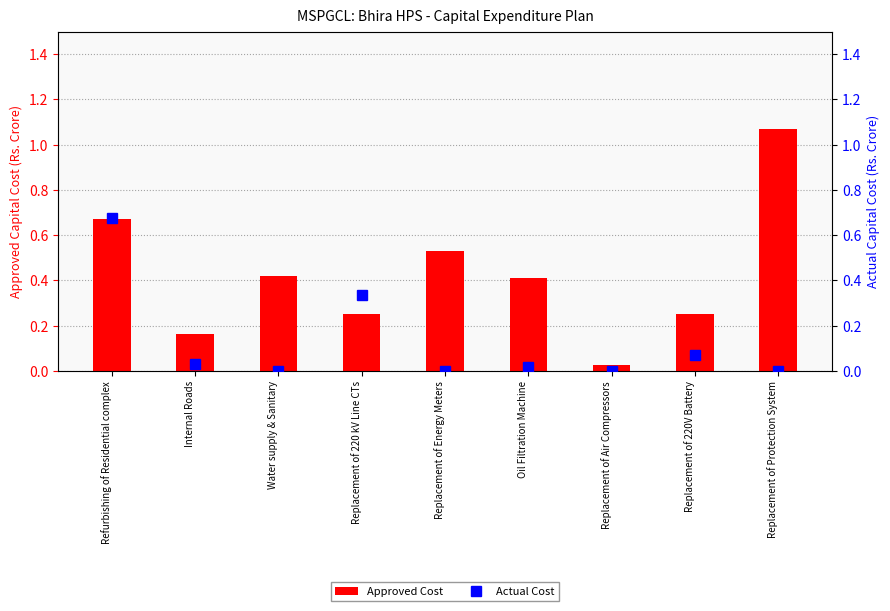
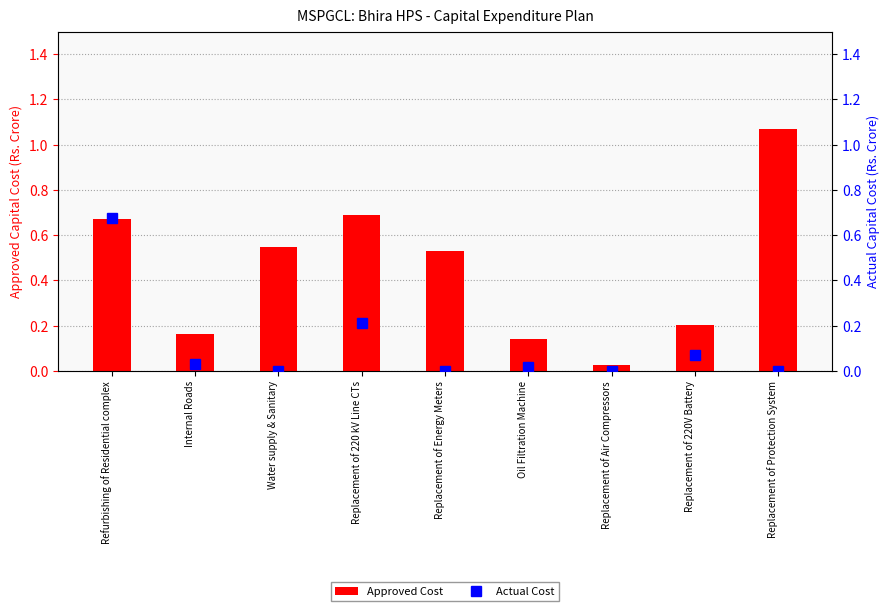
Approved Cost, Water supply & Sanitary: 0.42 -> 0.55
Approved Cost, Replacement of 220 kV Line CTs: 0.25 -> 0.69
Approved Cost, Oil Filtration Machine: 0.41 -> 0.14
Approved Cost, Replacement of 220V Battery: 0.25 -> 0.21
Actual Cost, Replacement of 220 kV Line CTs: 0.33 -> 0.21
